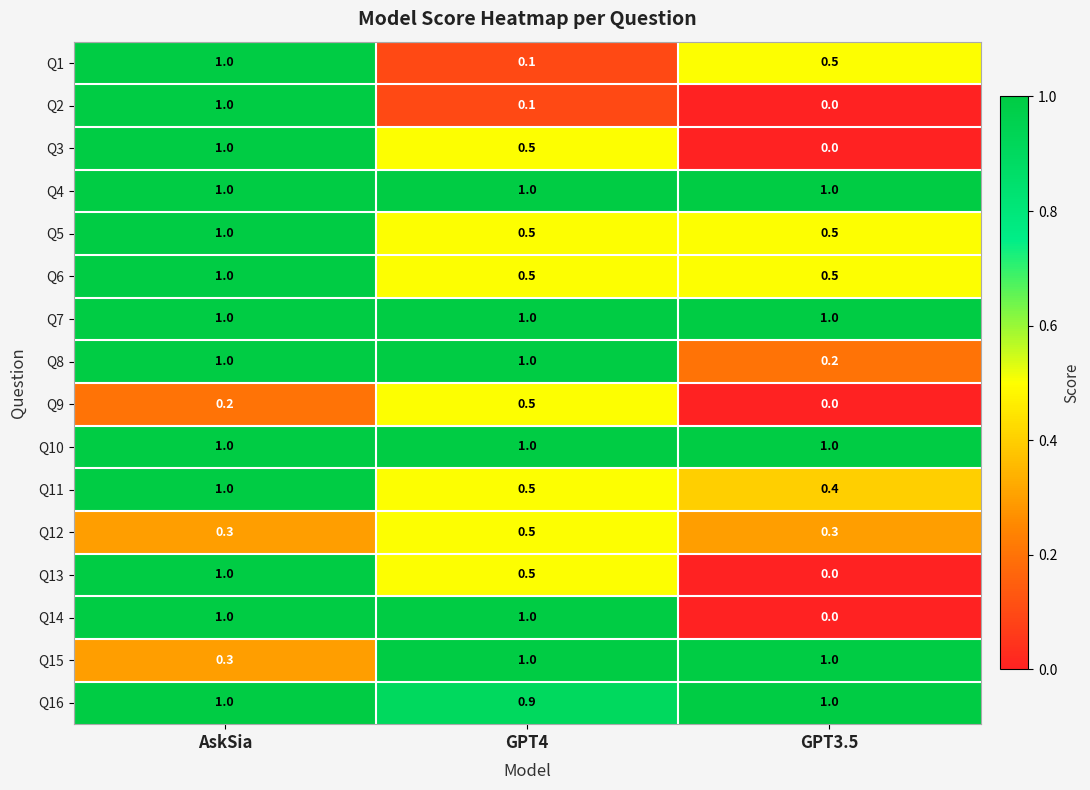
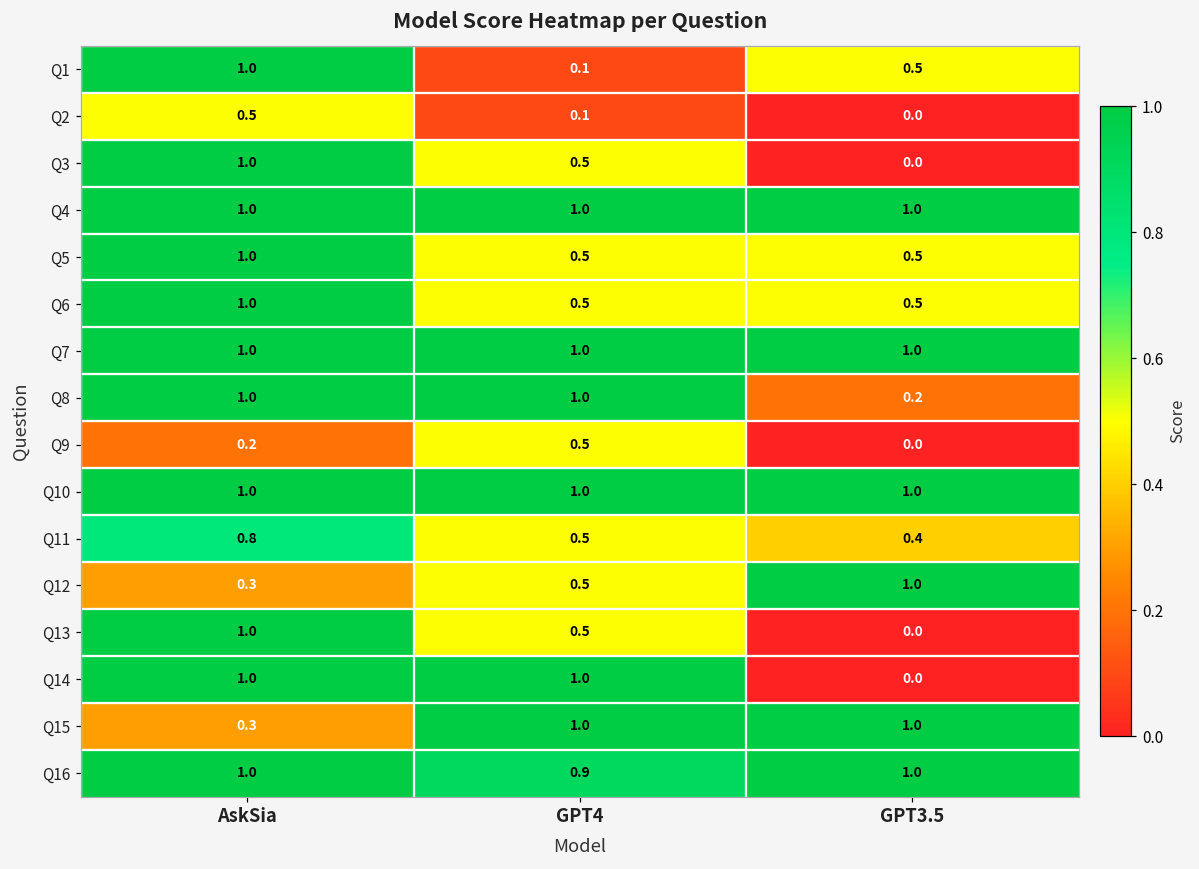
Q2, AskSia: 1.0 -> 0.5
Q11, AskSia: 1.0 -> 0.8
Q12, GPT3.5: 0.3 -> 1.0
